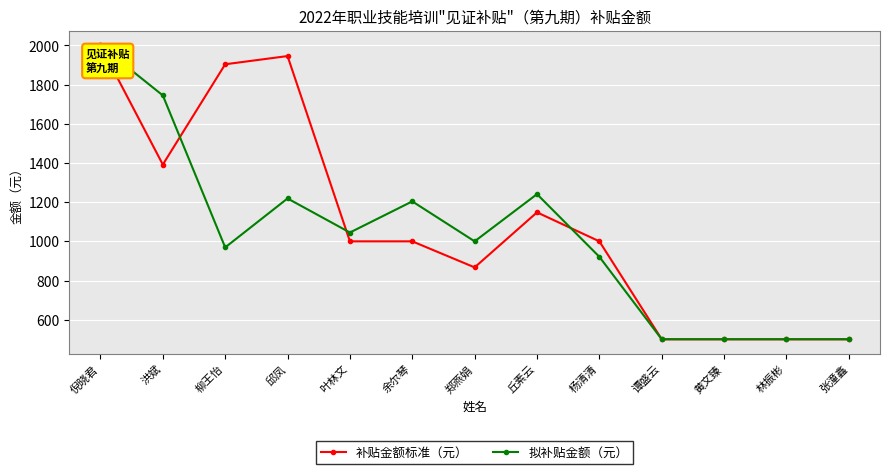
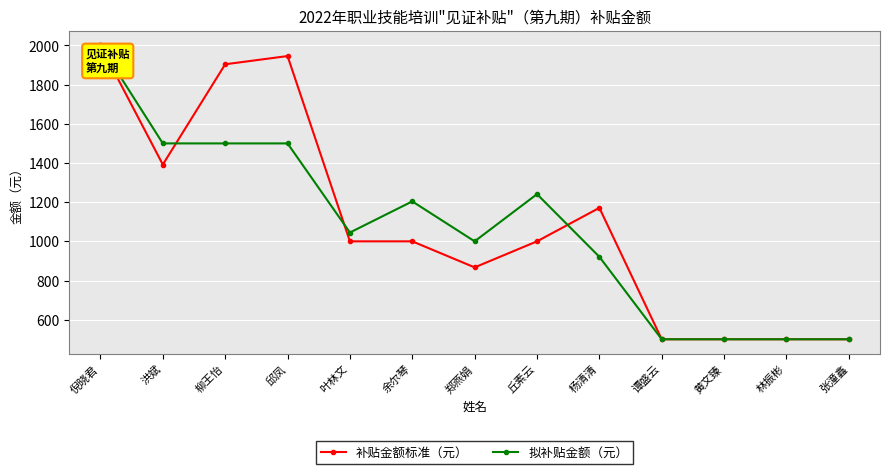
拟补贴金额（元）, 洪斌: 1750 -> 1500
拟补贴金额（元）, 柳王怡: 970 -> 1500
拟补贴金额（元）, 邱凤: 1220 -> 1500
补贴金额标准（元）, 丘素云: 1150 -> 1000
补贴金额标准（元）, 杨清清: 1000 -> 1170
